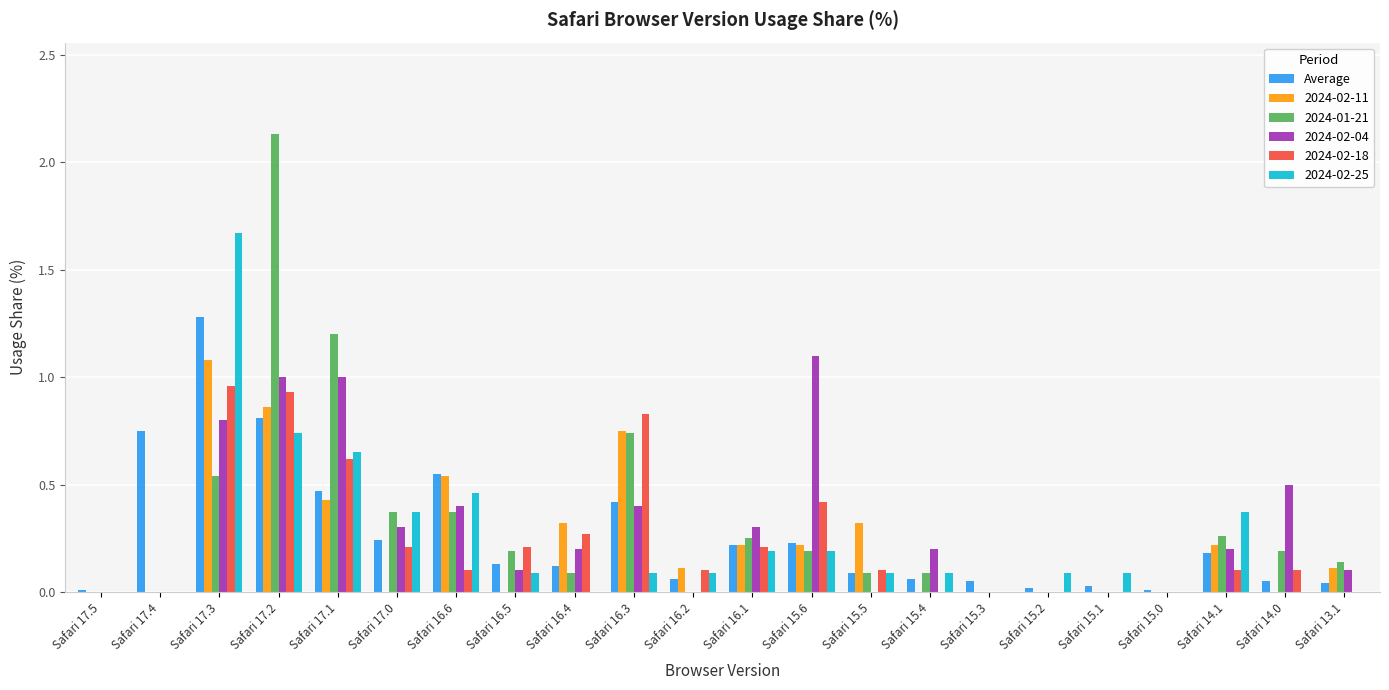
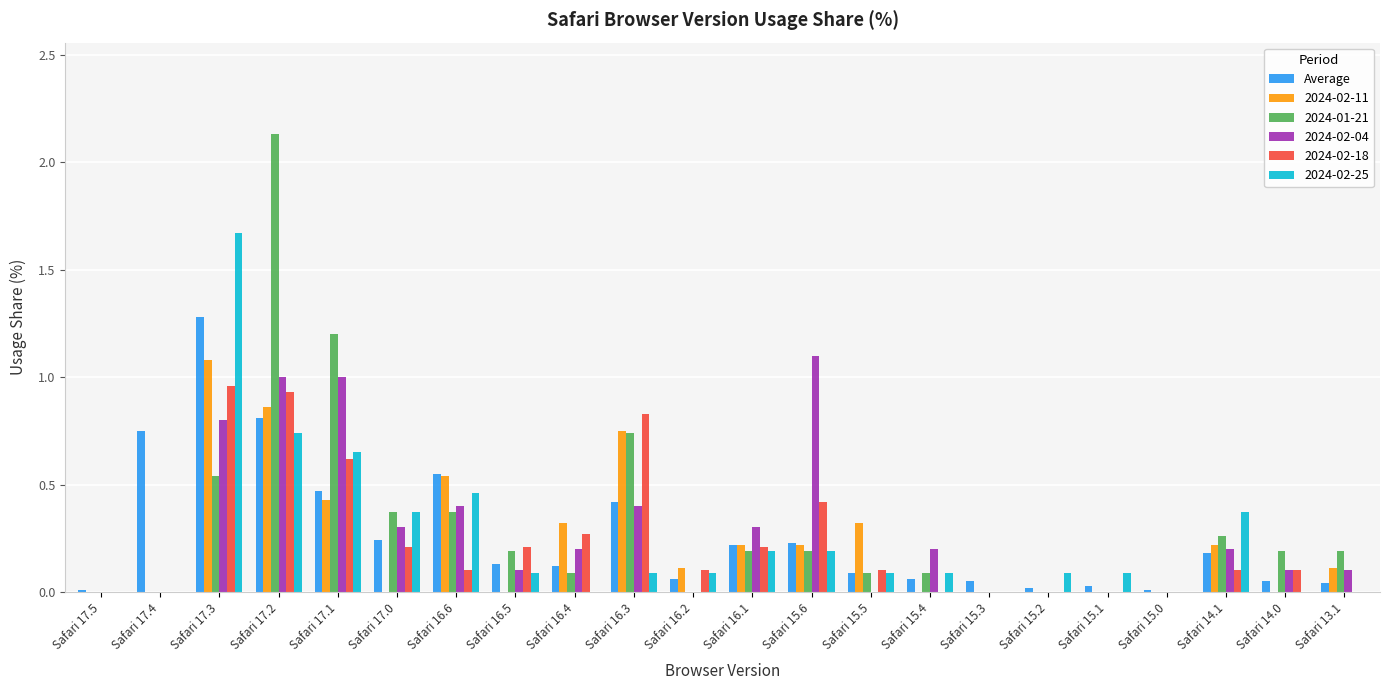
2024-01-21, Safari 16.1: 0.25 -> 0.19
2024-02-04, Safari 14.0: 0.5 -> 0.1
2024-01-21, Safari 13.1: 0.14 -> 0.19
